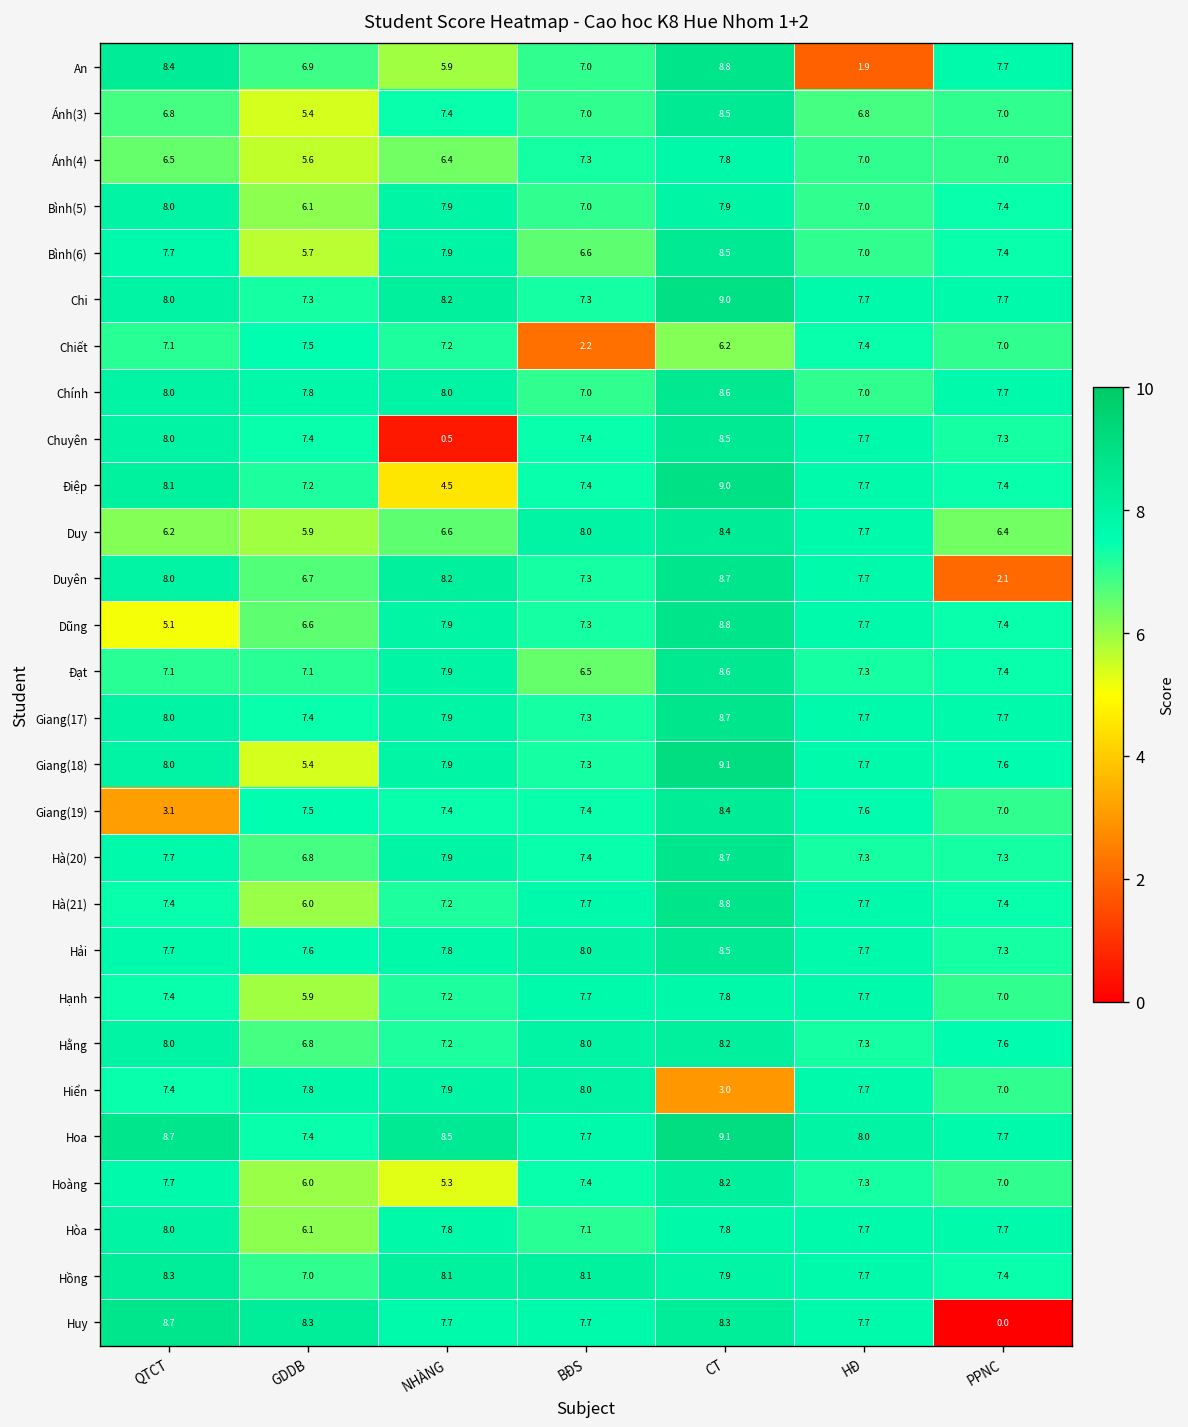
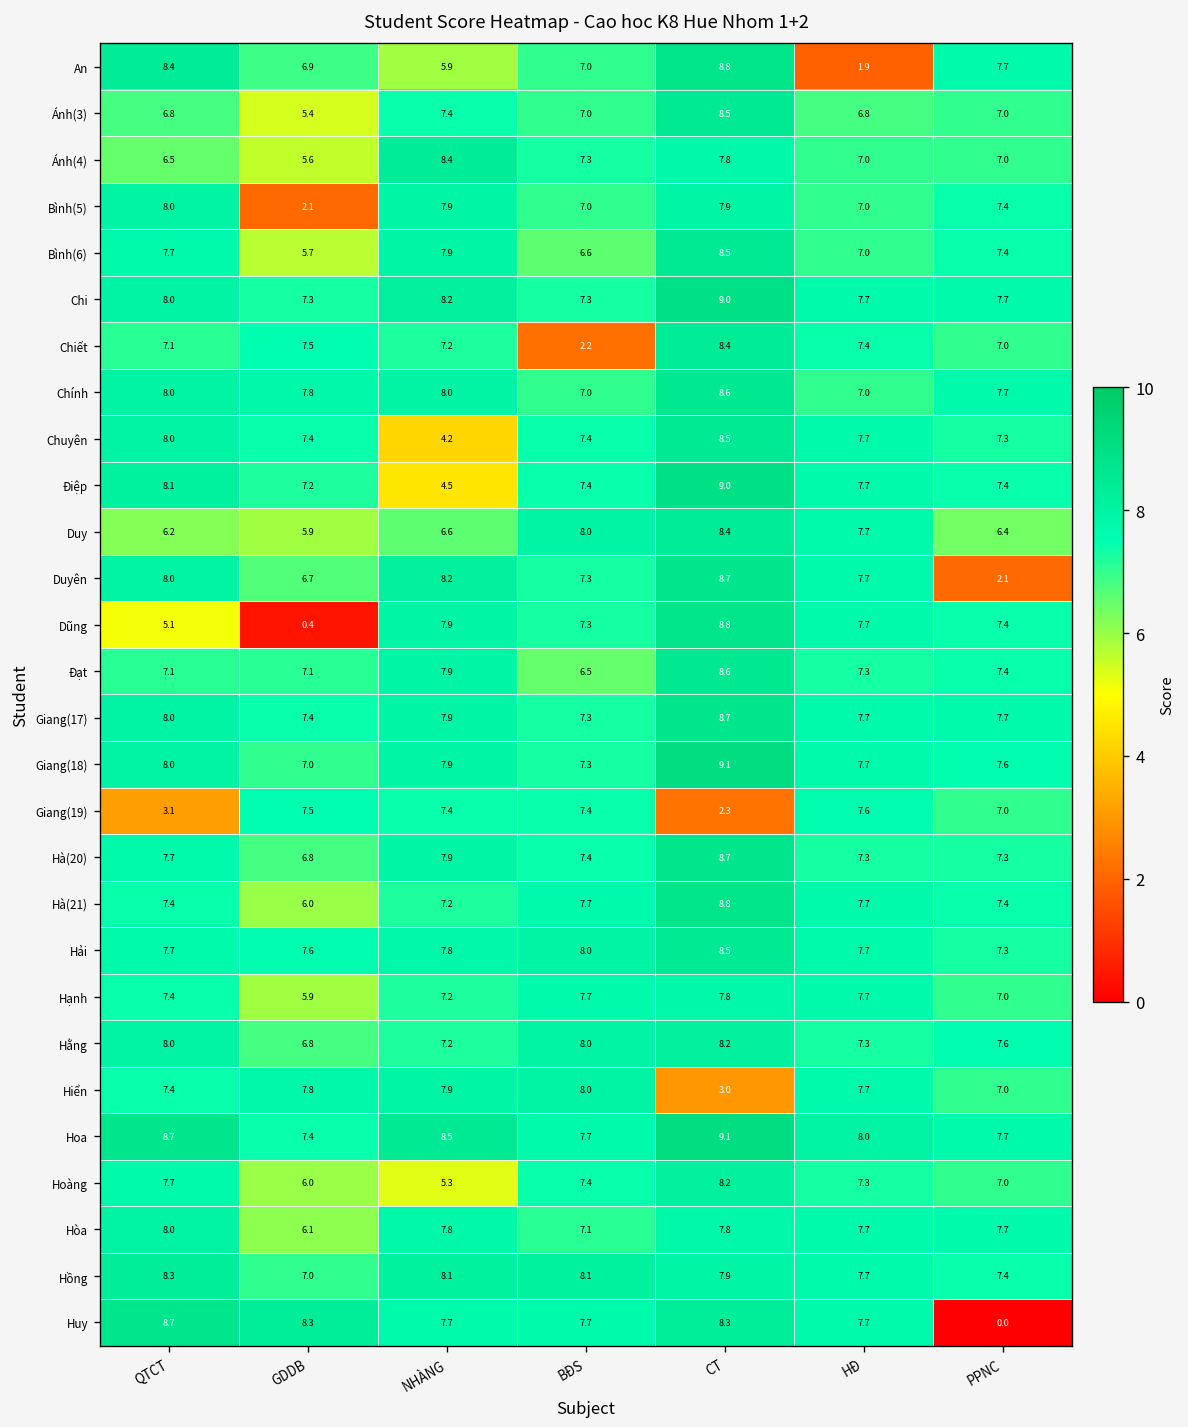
Ánh(4), NHÀNG: 6.4 -> 8.4
Bình(5), GDDB: 6.1 -> 2.1
Chiết, CT: 6.2 -> 8.4
Chuyên, NHÀNG: 0.5 -> 4.2
Dũng, GDDB: 6.6 -> 0.4
Giang(18), GDDB: 5.4 -> 7.0
Giang(19), CT: 8.4 -> 2.3
